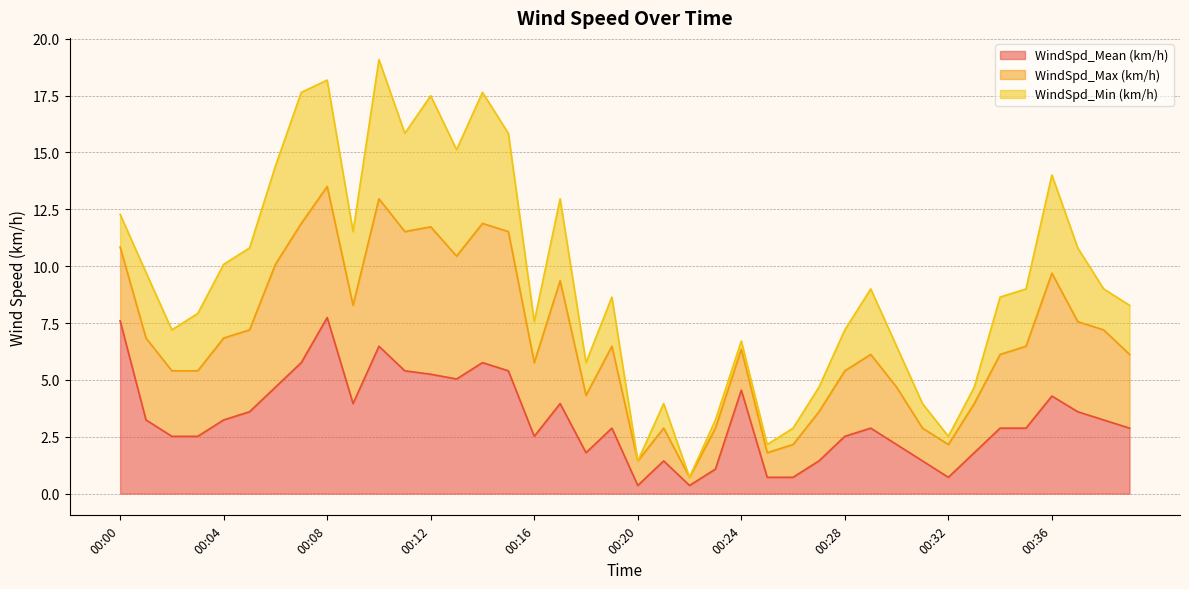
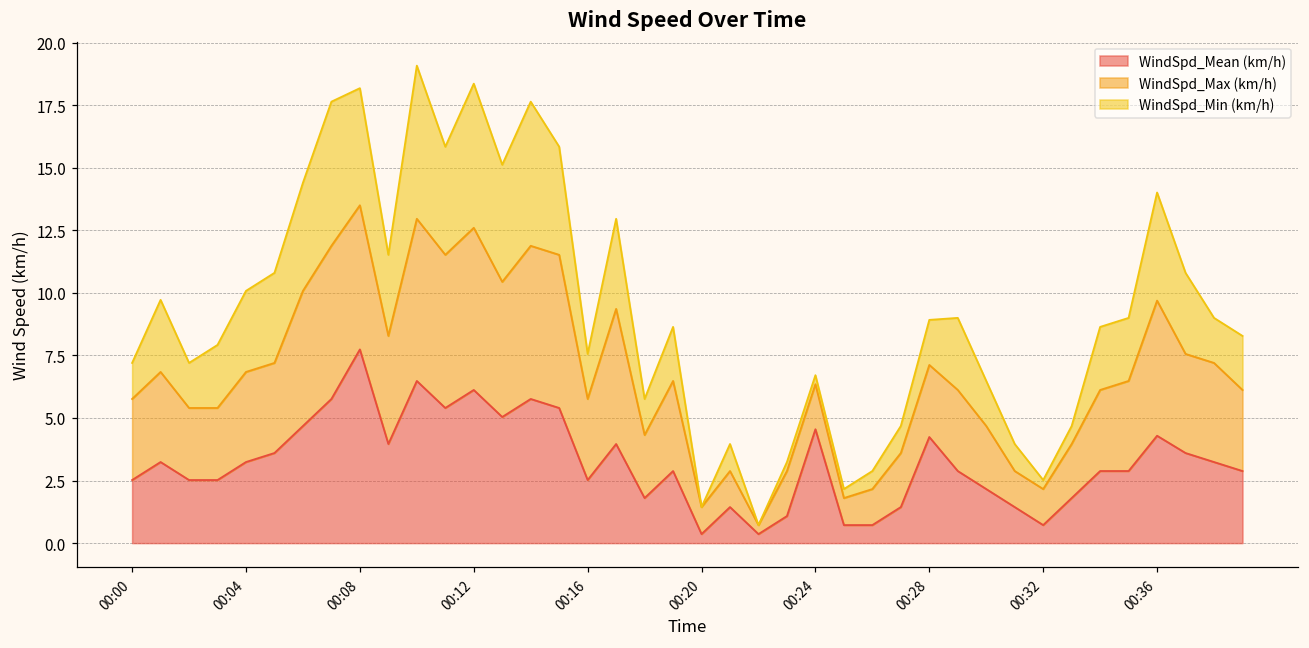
WindSpd_Mean (km/h), 00:00: 7.6 -> 2.5
WindSpd_Mean (km/h), 00:12: 5.3 -> 6.1
WindSpd_Mean (km/h), 00:28: 2.5 -> 4.2
